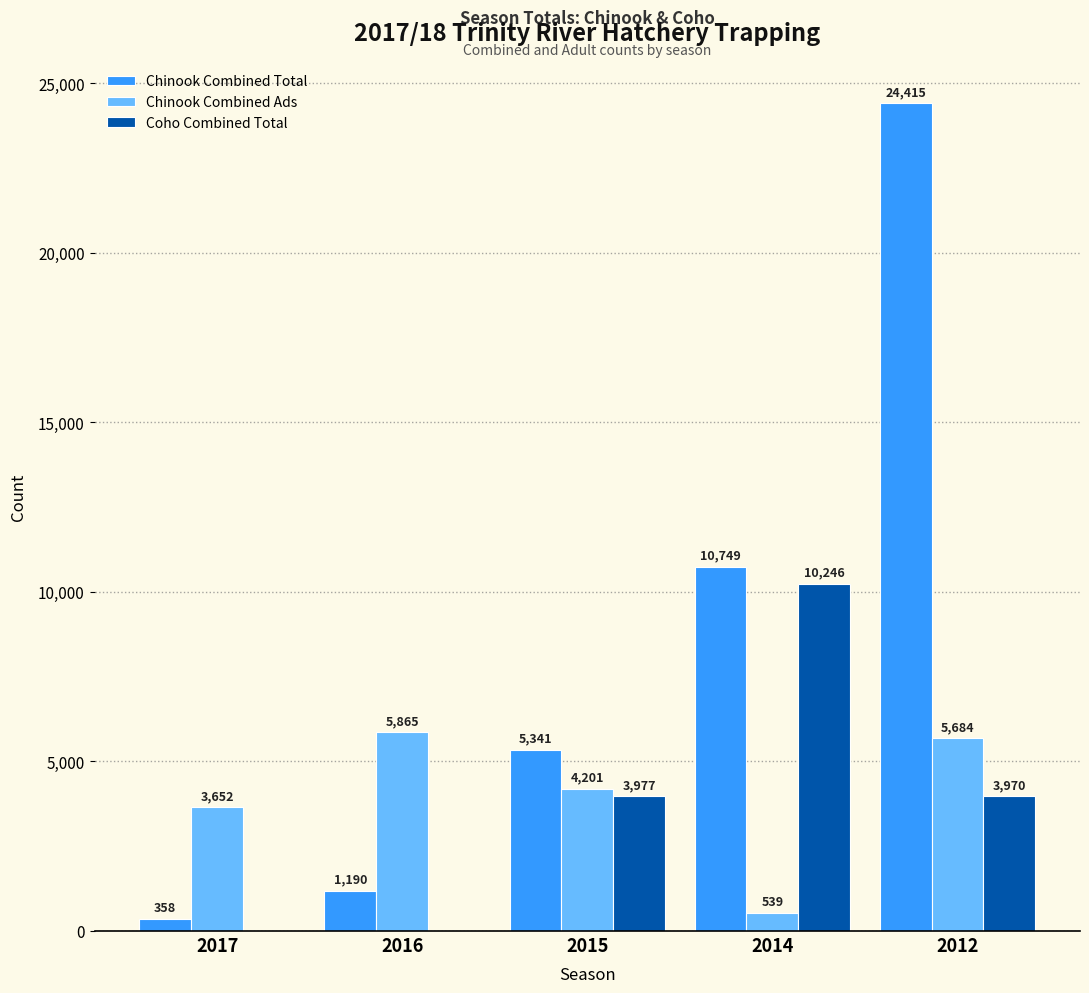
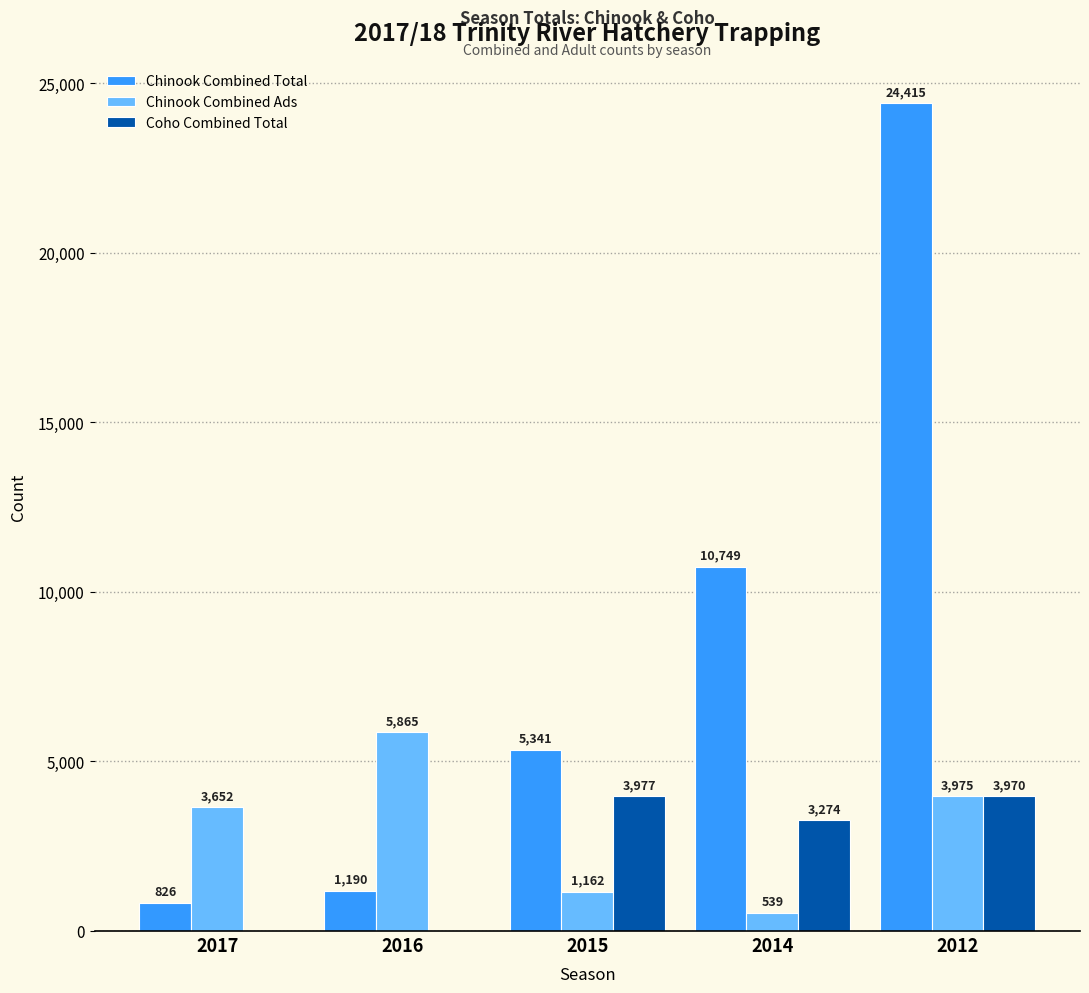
Chinook Combined Total, 2017: 358 -> 826
Chinook Combined Ads, 2015: 4,201 -> 1,162
Coho Combined Total, 2014: 10,246 -> 3,274
Chinook Combined Ads, 2012: 5,684 -> 3,975
